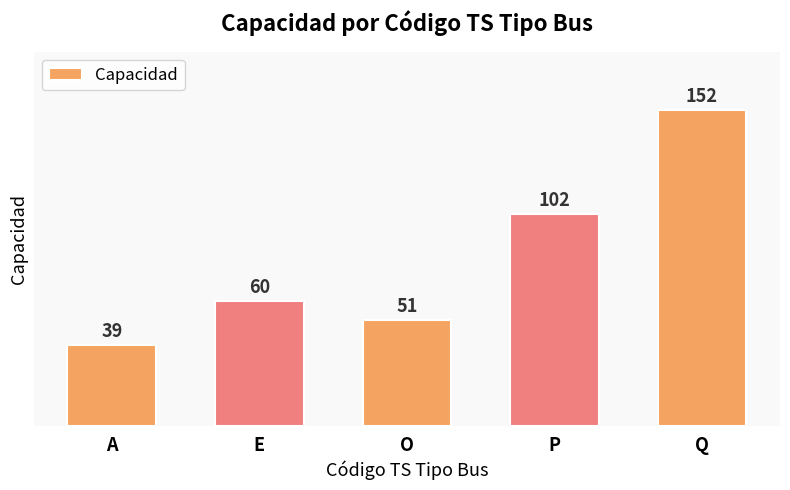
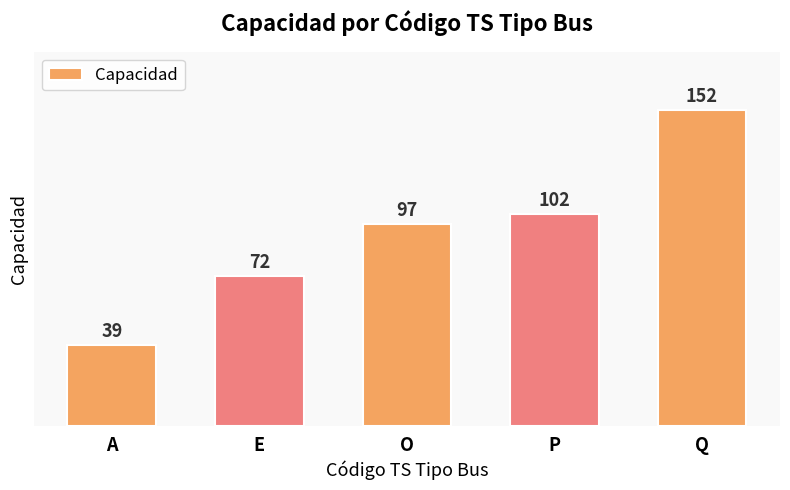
E: 60 -> 72
O: 51 -> 97
